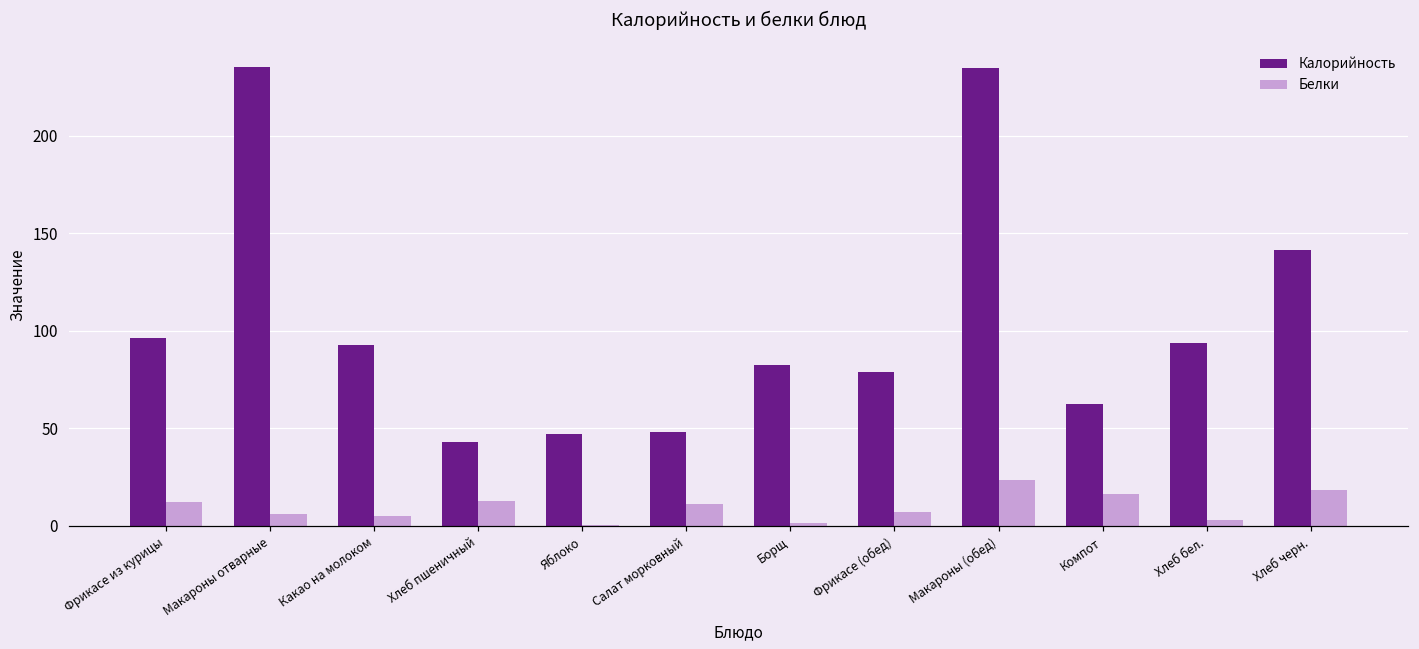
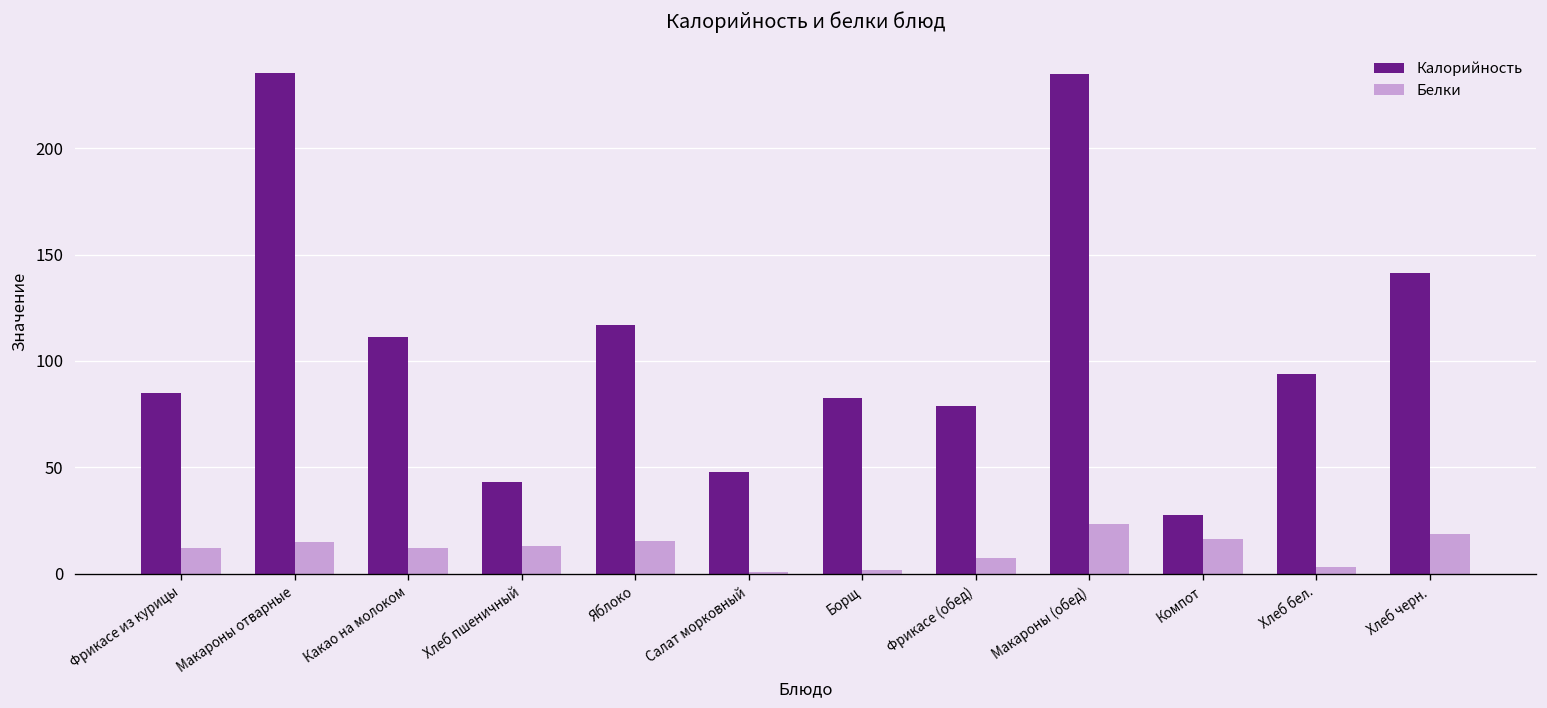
Калорийность, Фрикасе из курицы: 96 -> 85
Белки, Макароны отварные: 6 -> 15
Калорийность, Какао на молоком: 93 -> 111
Белки, Какао на молоком: 5 -> 12
Калорийность, Яблоко: 47 -> 117
Белки, Яблоко: 0 -> 15
Белки, Салат морковный: 11 -> 1
Калорийность, Компот: 63 -> 28
